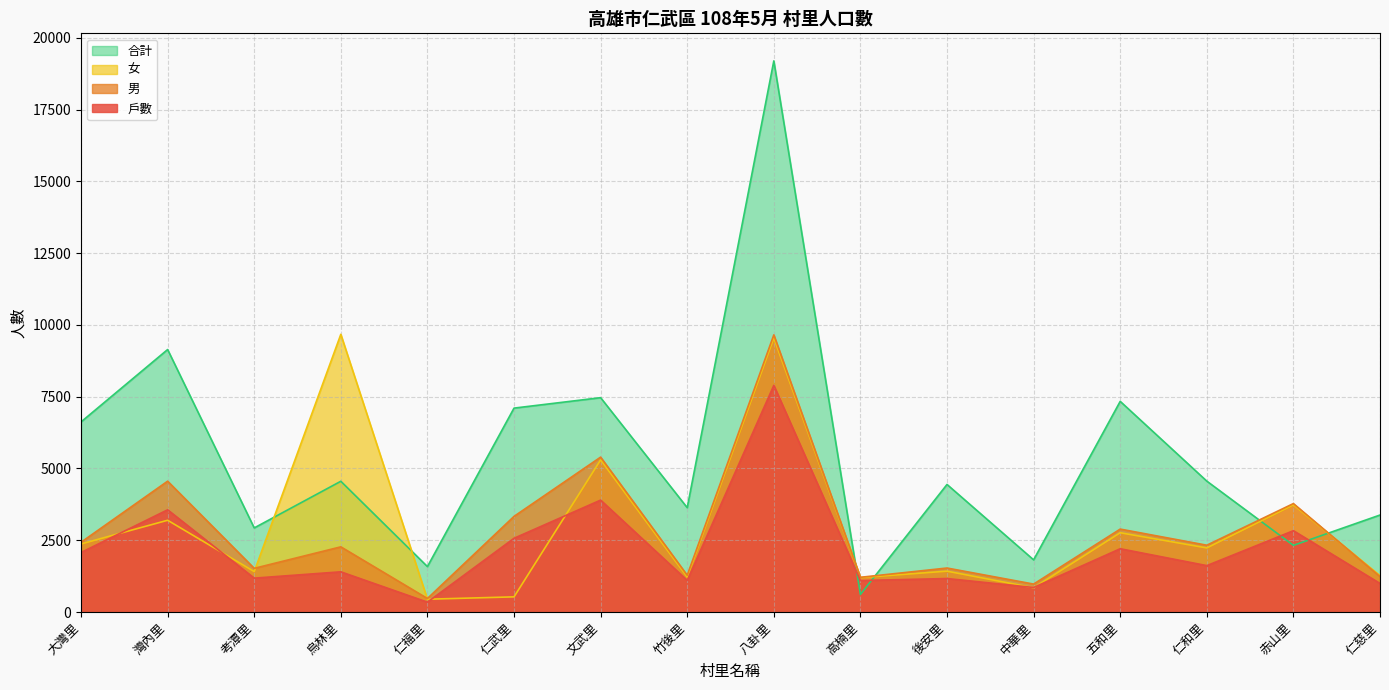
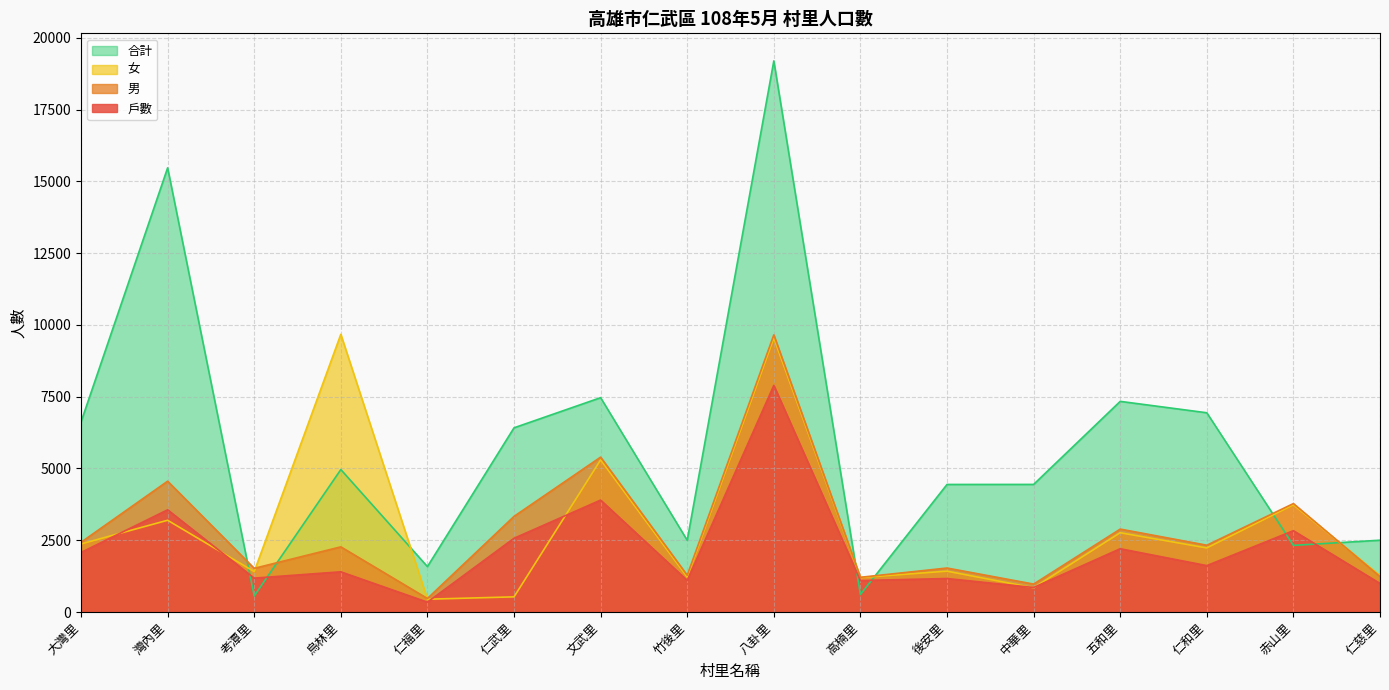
合計, 灣內里: 9100 -> 15500
合計, 考潭里: 2900 -> 600
合計, 烏林里: 4600 -> 5000
合計, 仁武里: 7100 -> 6400
合計, 竹後里: 3600 -> 2500
合計, 中華里: 1800 -> 4400
合計, 仁和里: 4600 -> 6900
合計, 仁慈里: 3400 -> 2500
